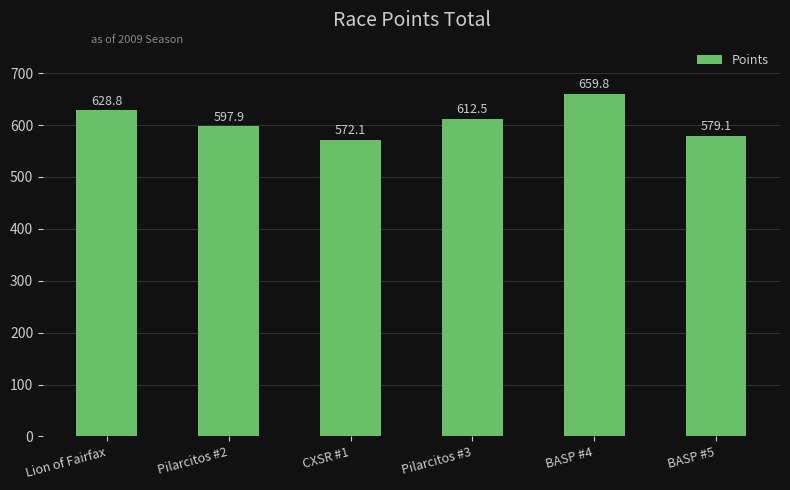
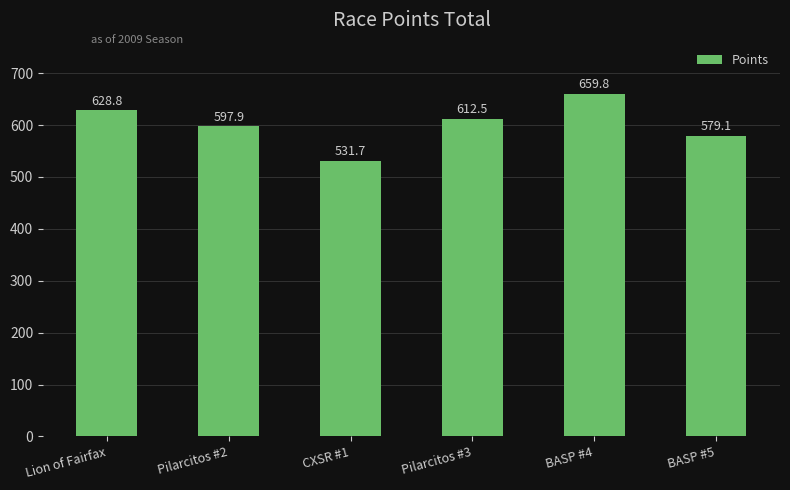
CXSR #1: 572.1 -> 531.7
